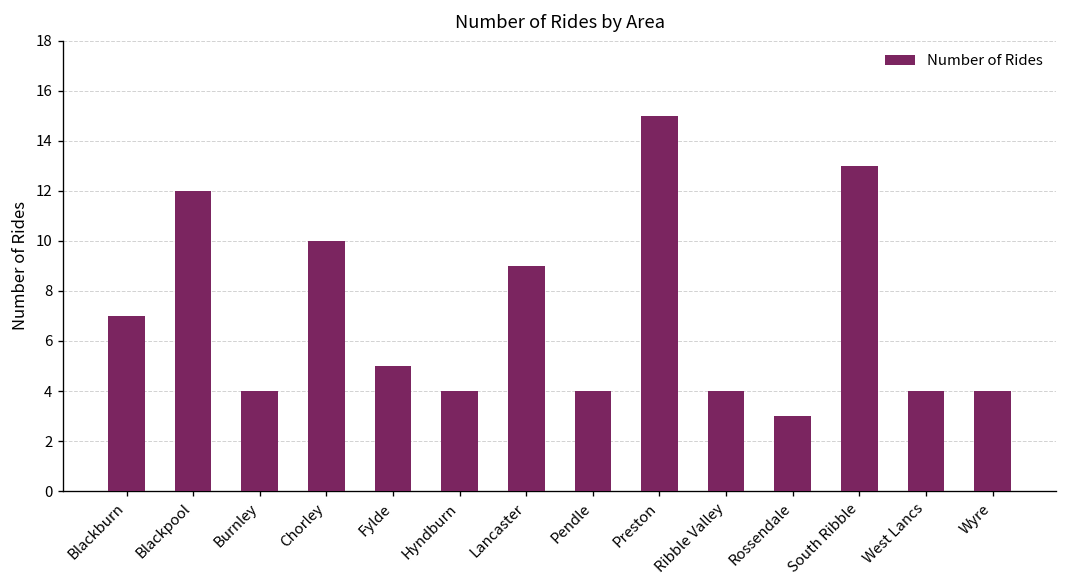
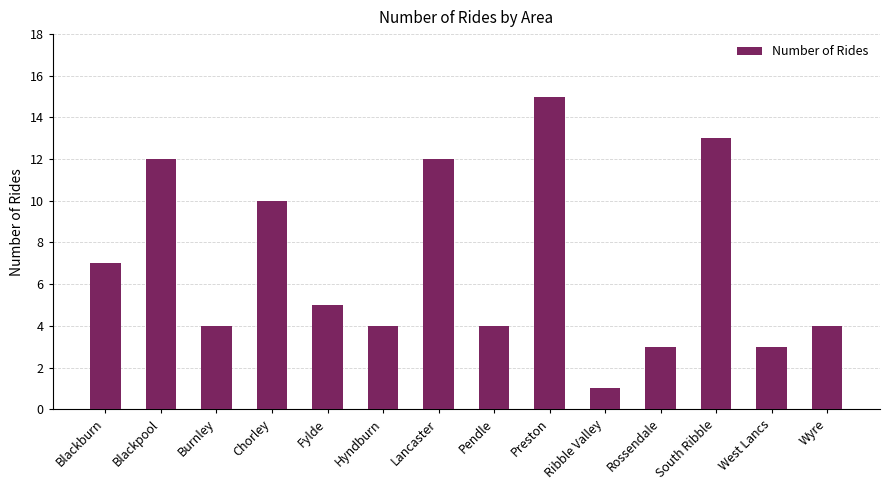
Lancaster: 9 -> 12
Ribble Valley: 4 -> 1
West Lancs: 4 -> 3
